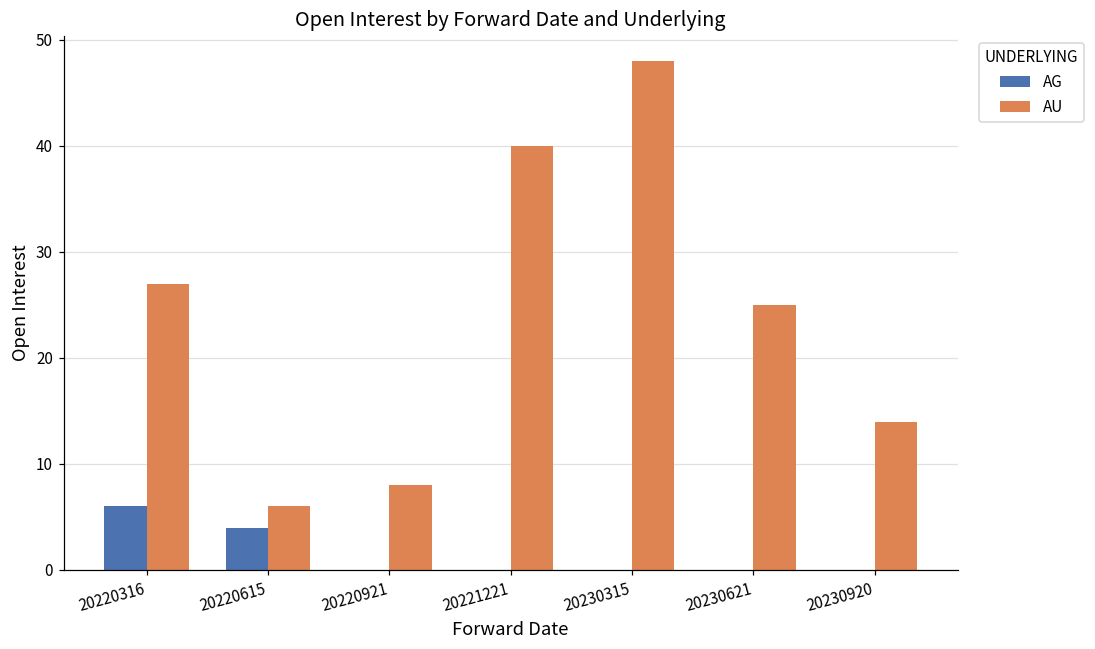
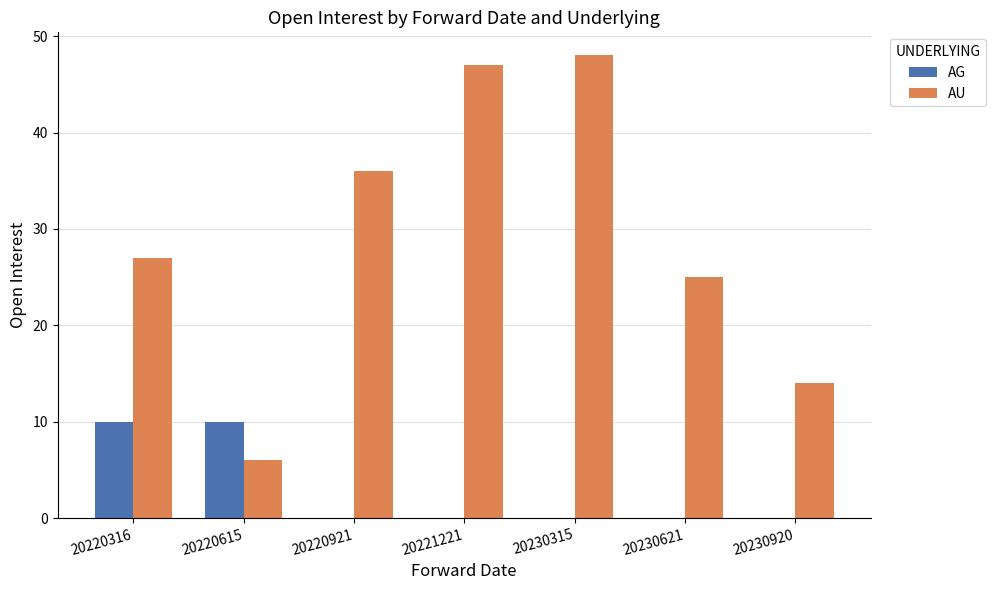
AG, 20220316: 6 -> 10
AG, 20220615: 4 -> 10
AU, 20220921: 8 -> 36
AU, 20221221: 40 -> 47
